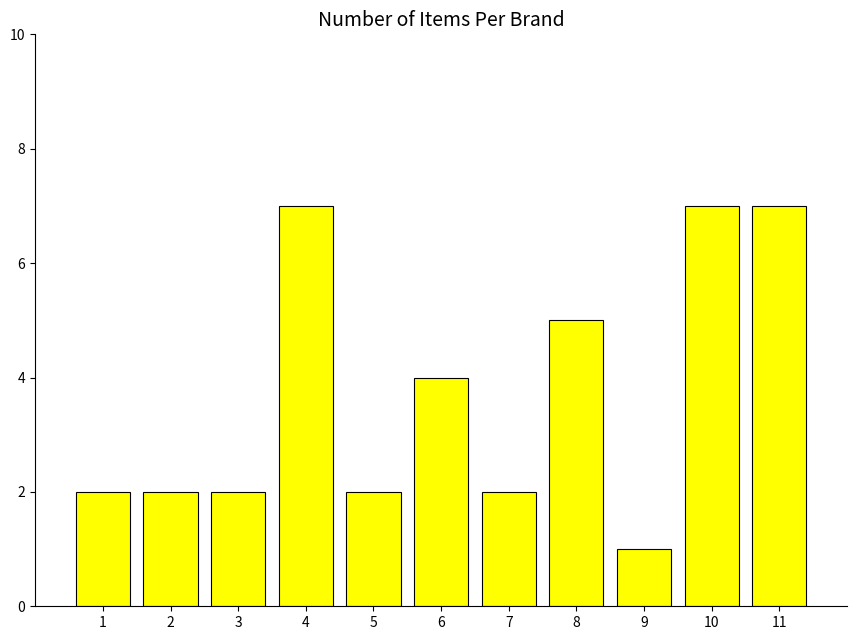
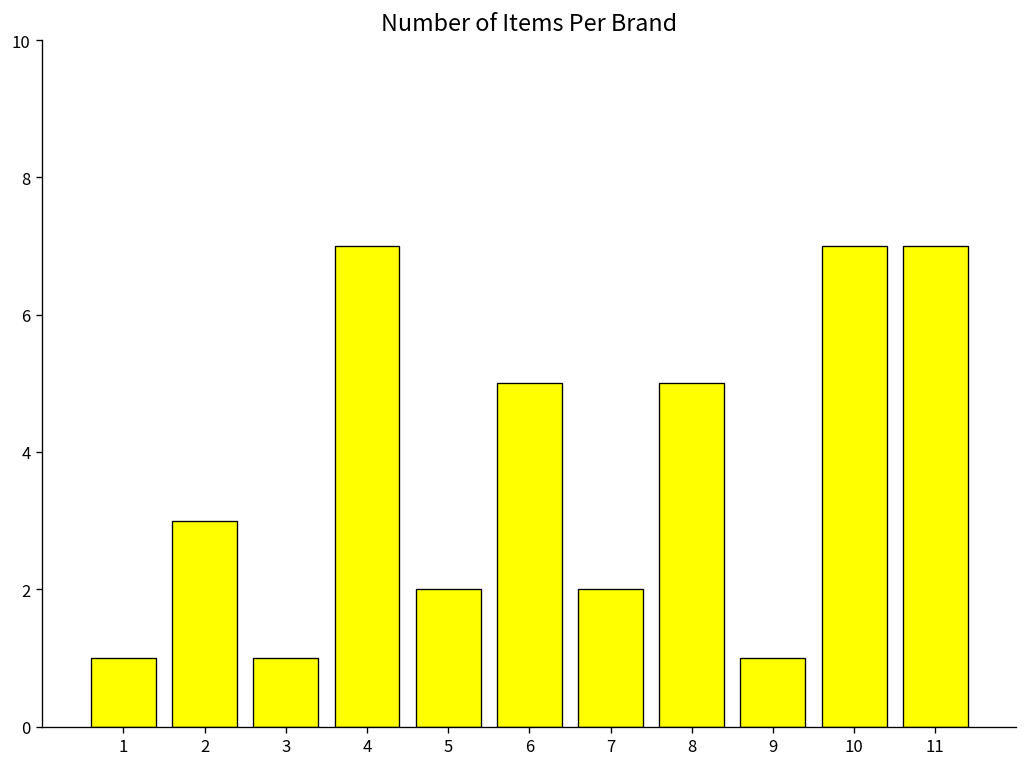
1: 2 -> 1
2: 2 -> 3
3: 2 -> 1
6: 4 -> 5
